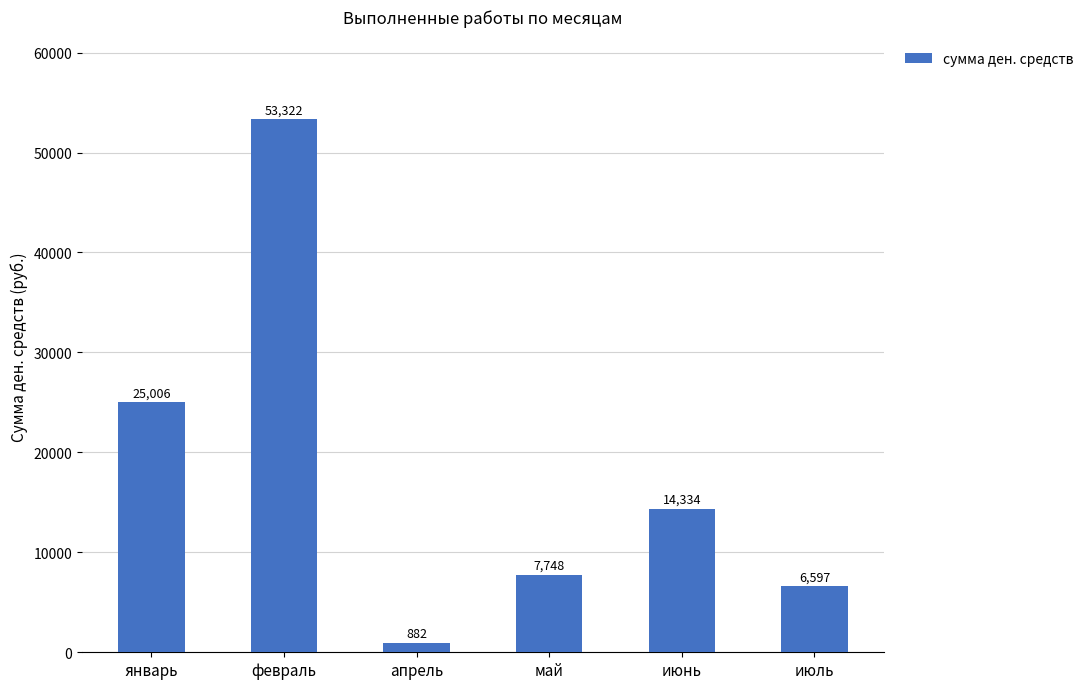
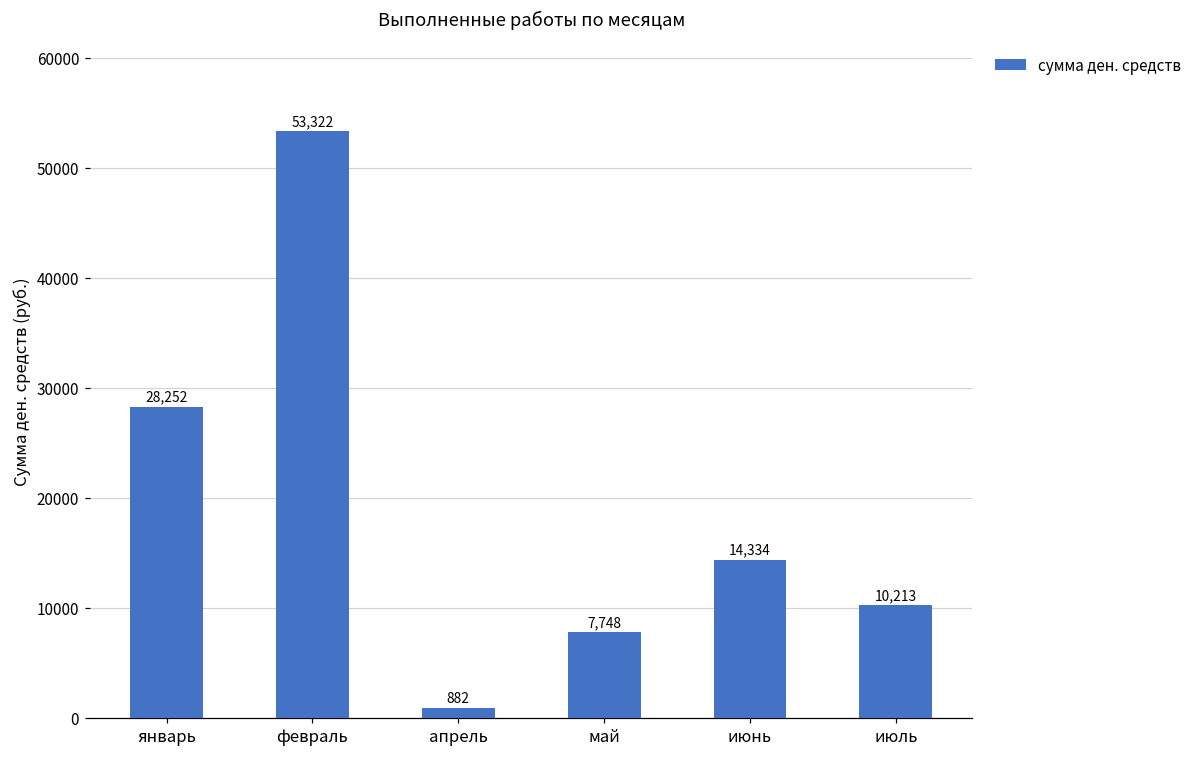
январь: 25,006 -> 28,252
июль: 6,597 -> 10,213
